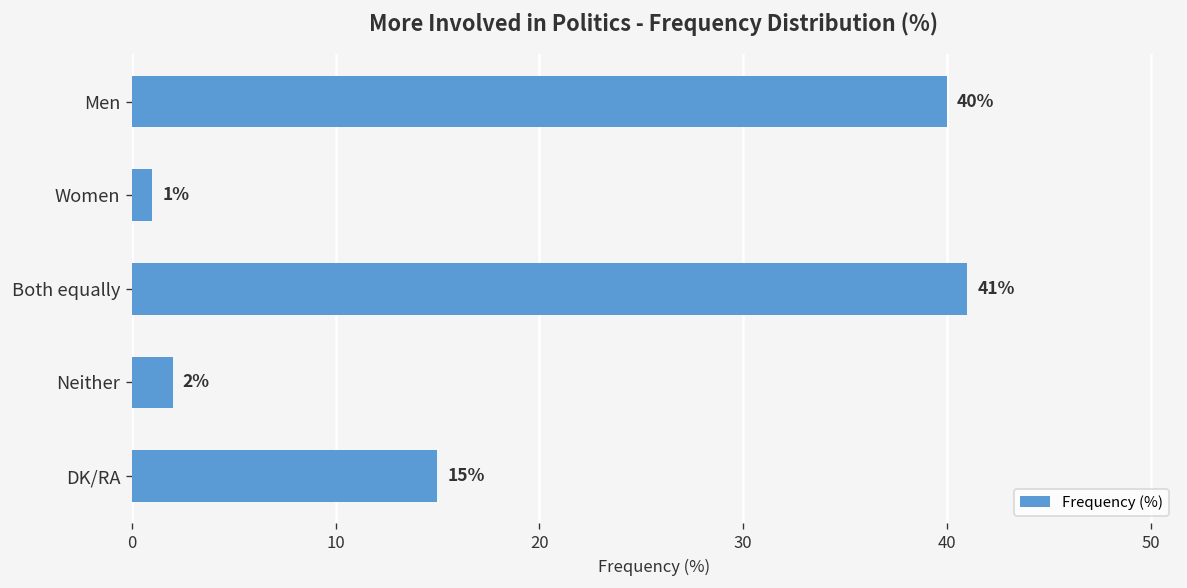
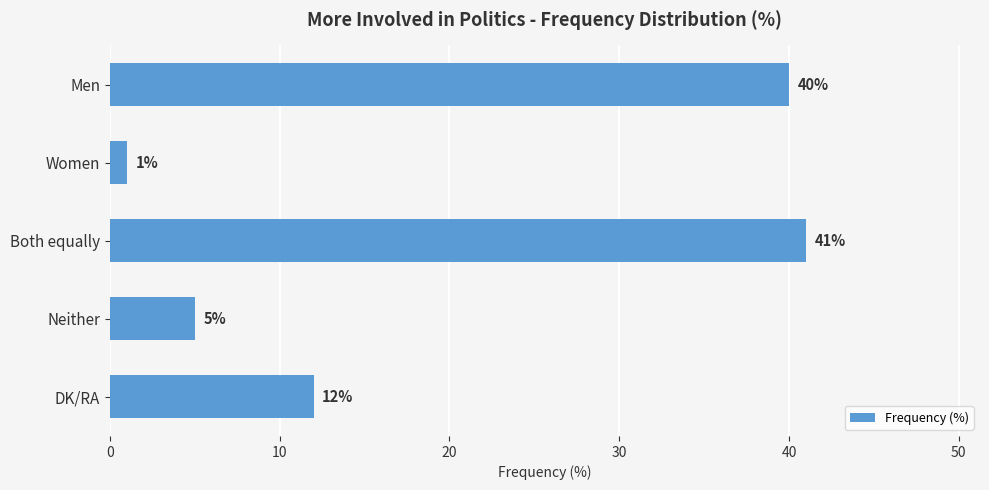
Neither: 2% -> 5%
DK/RA: 15% -> 12%
